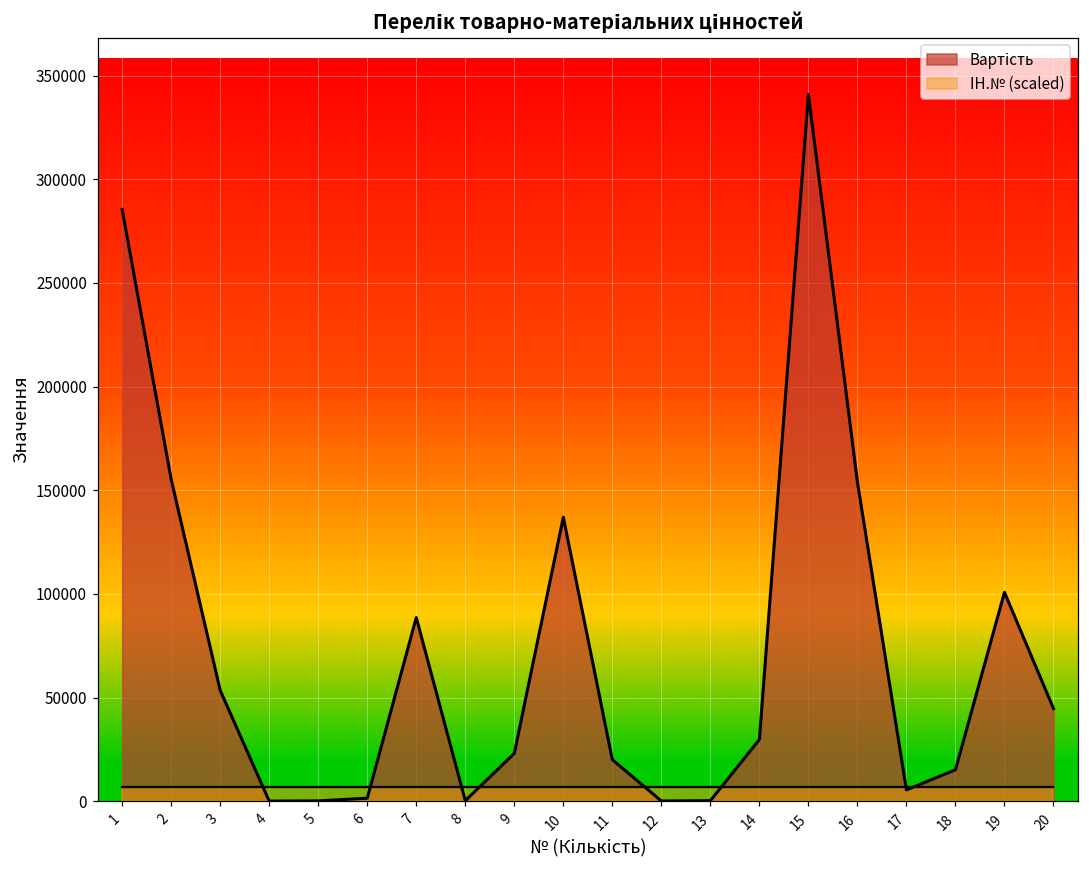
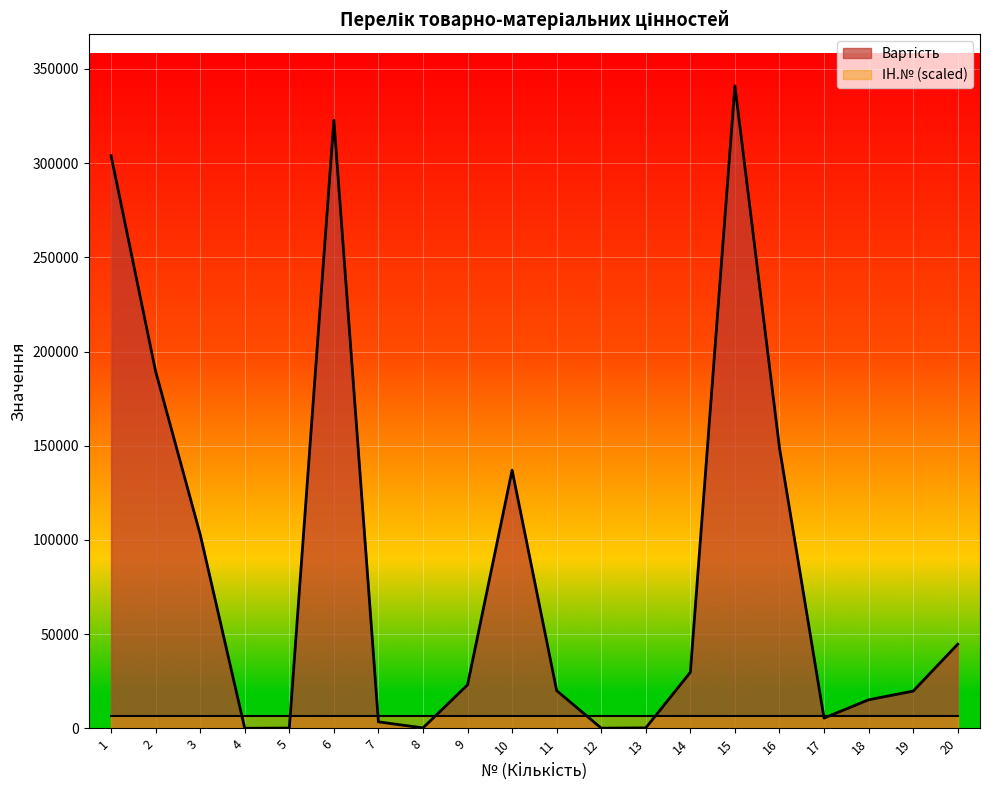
Вартість, 1: 286000 -> 304000
Вартість, 2: 155000 -> 189000
Вартість, 3: 54000 -> 103000
Вартість, 6: 2000 -> 323000
Вартість, 7: 89000 -> 4000
Вартість, 16: 154000 -> 149000
Вартість, 19: 101000 -> 20000
